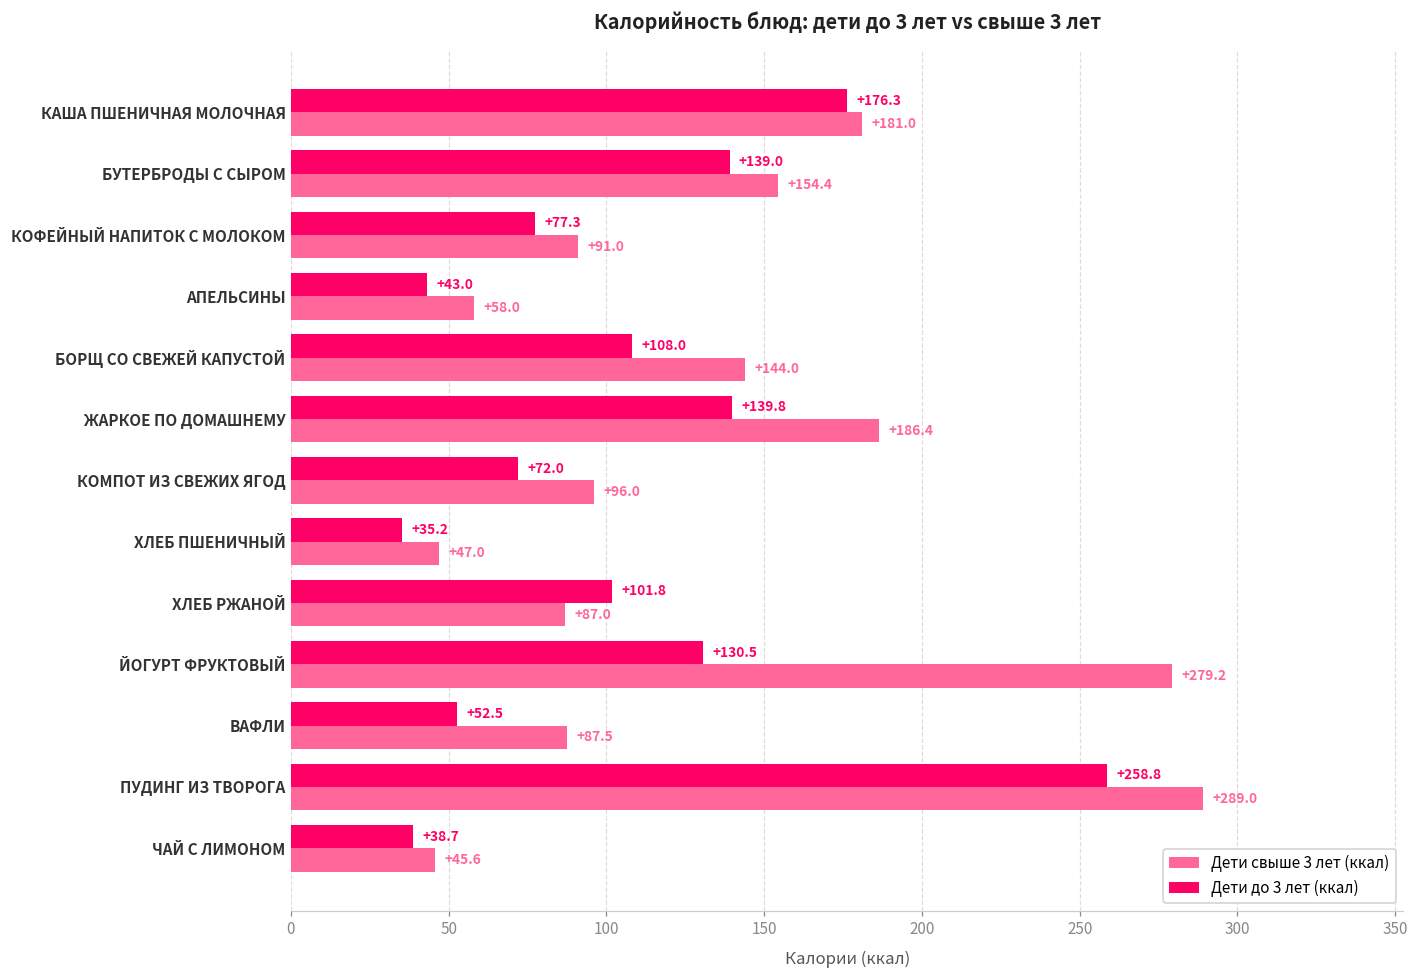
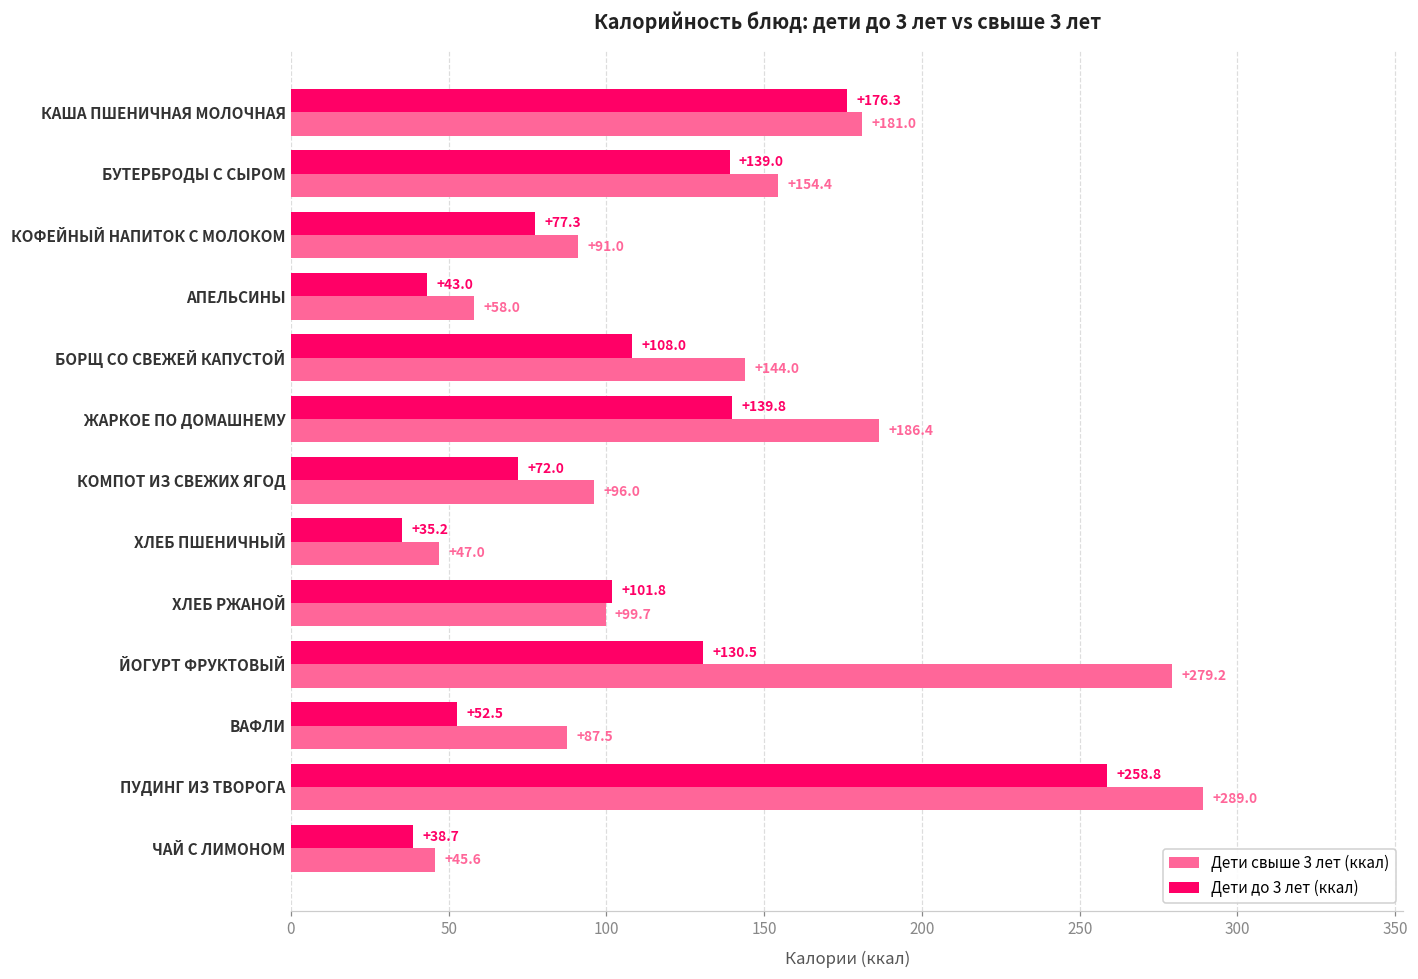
Дети свыше 3 лет (ккал), ХЛЕБ РЖАНОЙ: +87.0 -> +99.7
